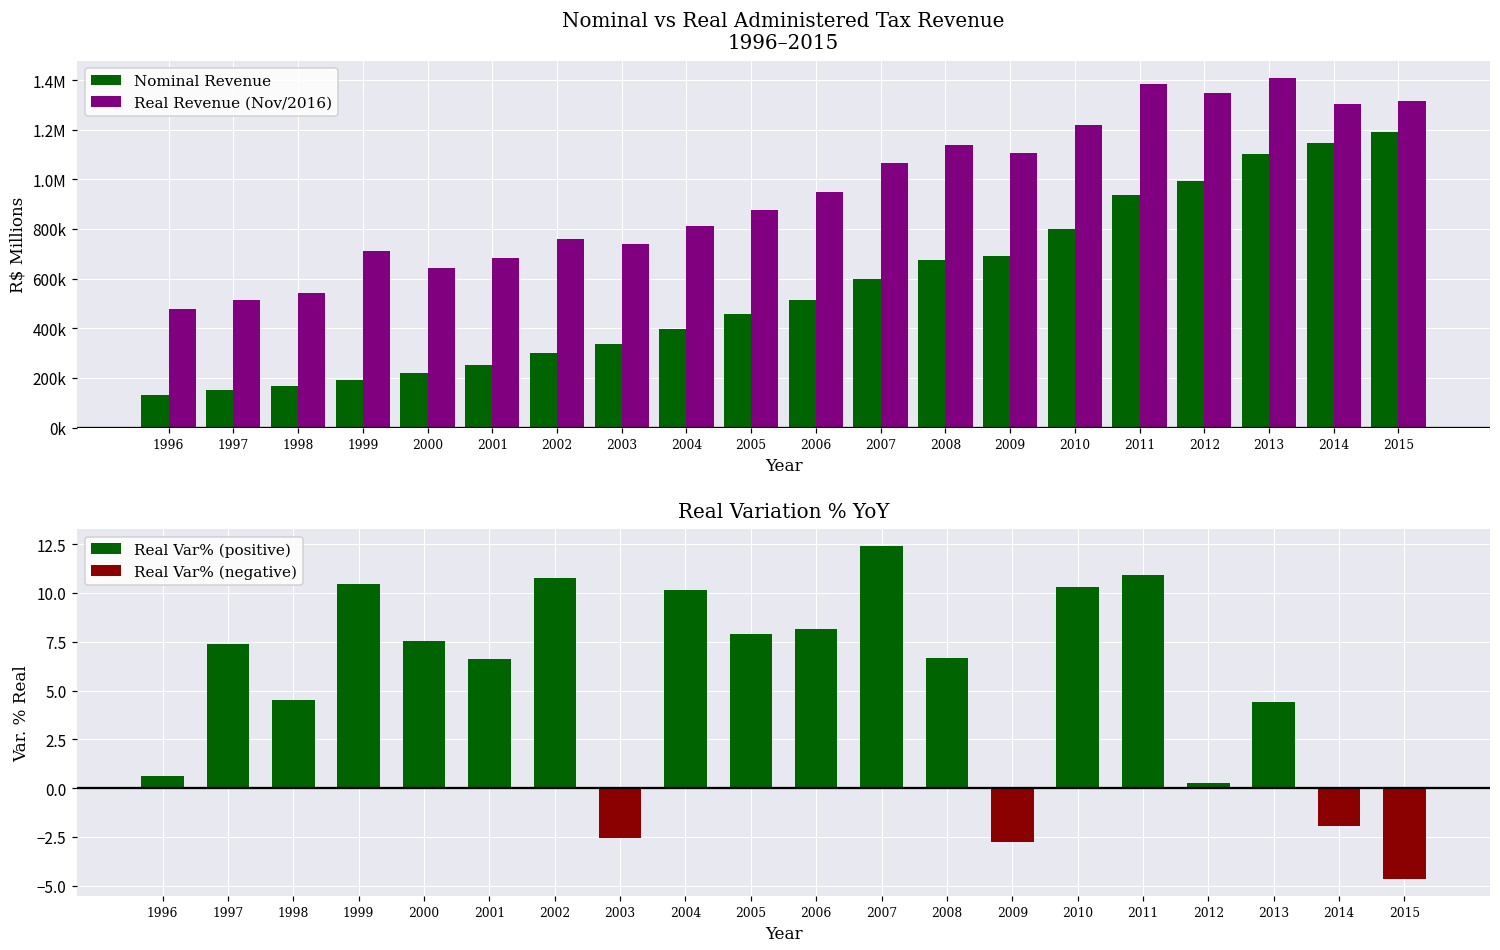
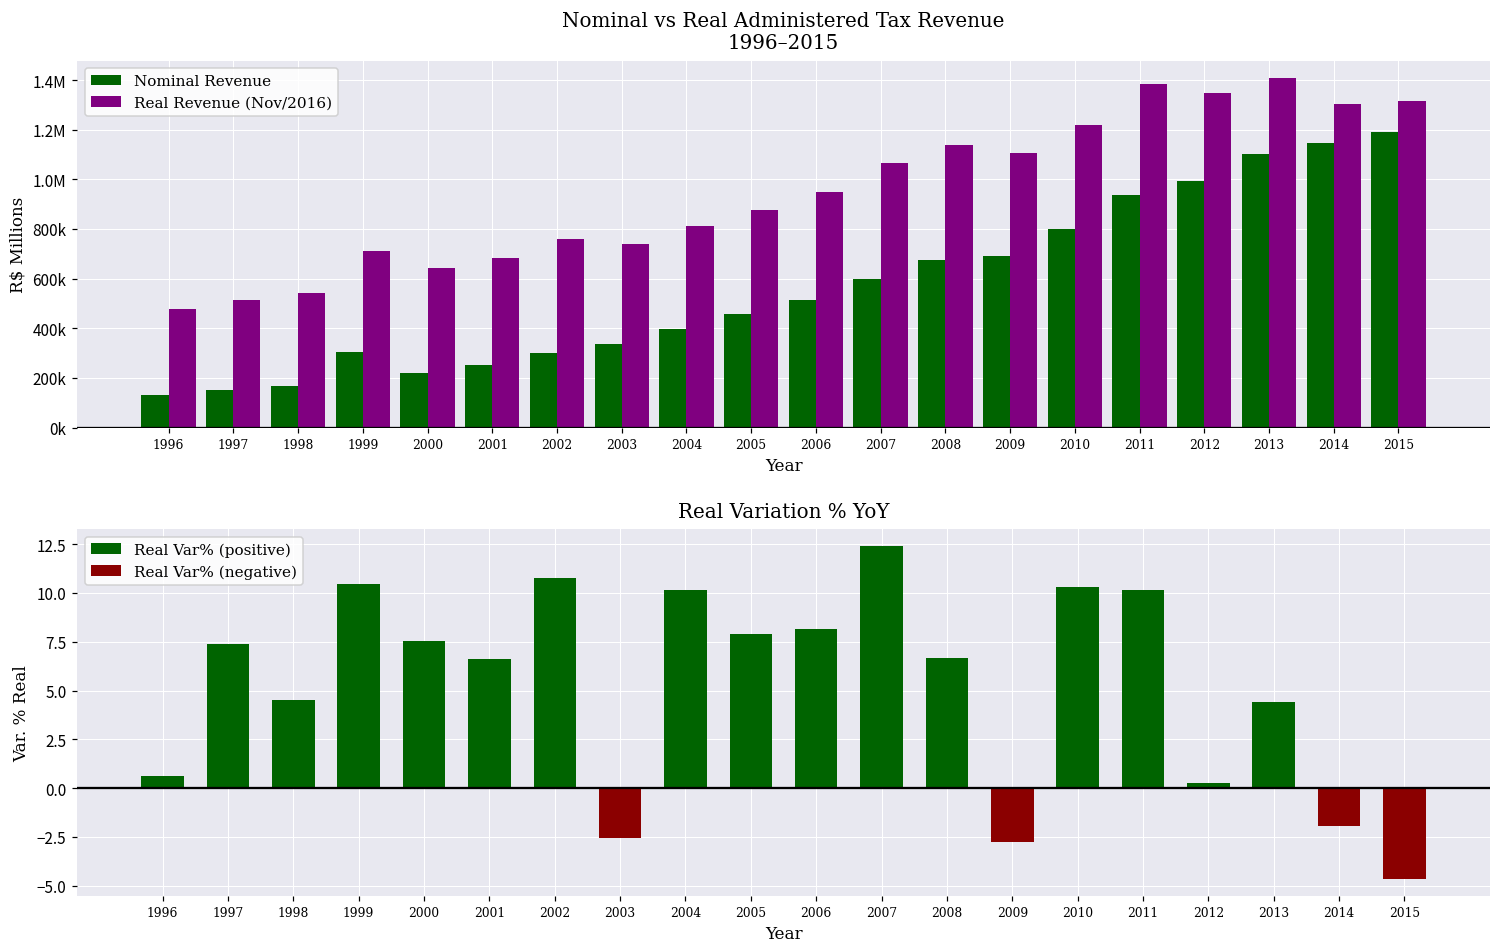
Nominal vs Real Administered Tax Revenue 1996–2015, Nominal Revenue, 1999: 190000 -> 300000
Real Variation % YoY, Real Var% (positive), 2011: 10.9 -> 10.2
